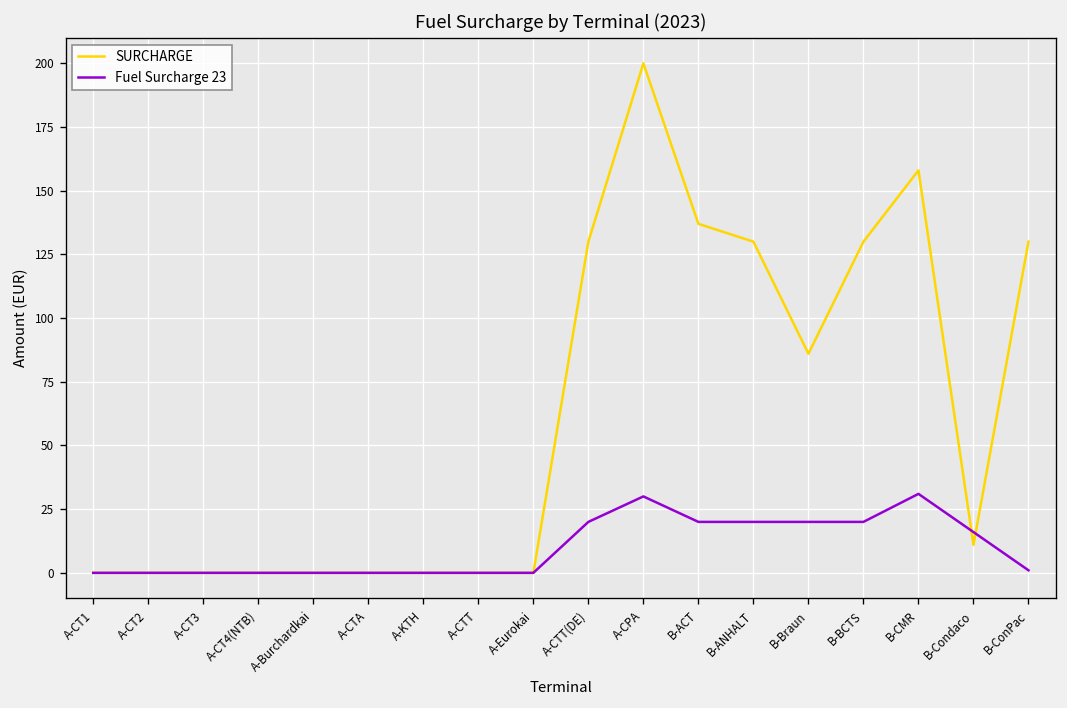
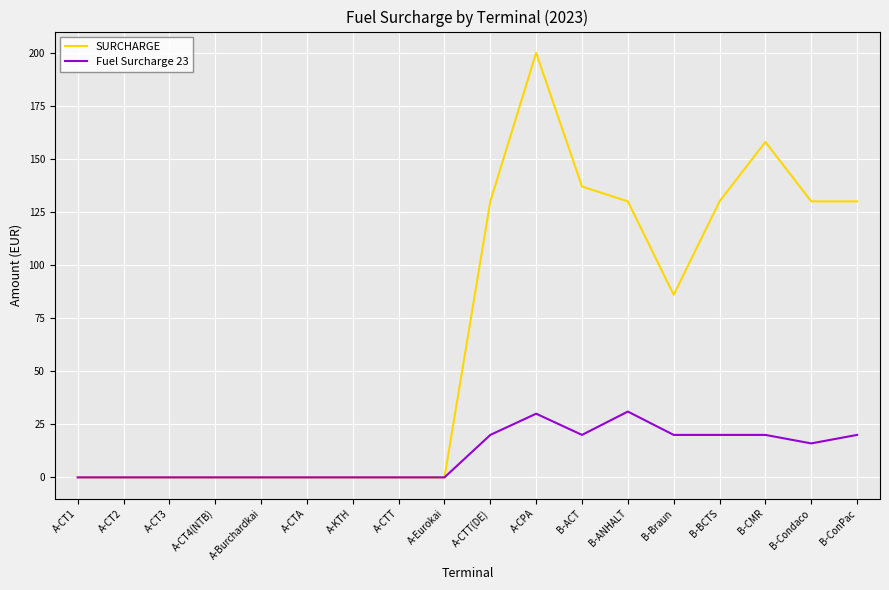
Fuel Surcharge 23, B-ANHALT: 20 -> 31
Fuel Surcharge 23, B-CMR: 31 -> 20
SURCHARGE, B-Condaco: 11 -> 130
Fuel Surcharge 23, B-ConPac: 1 -> 20
